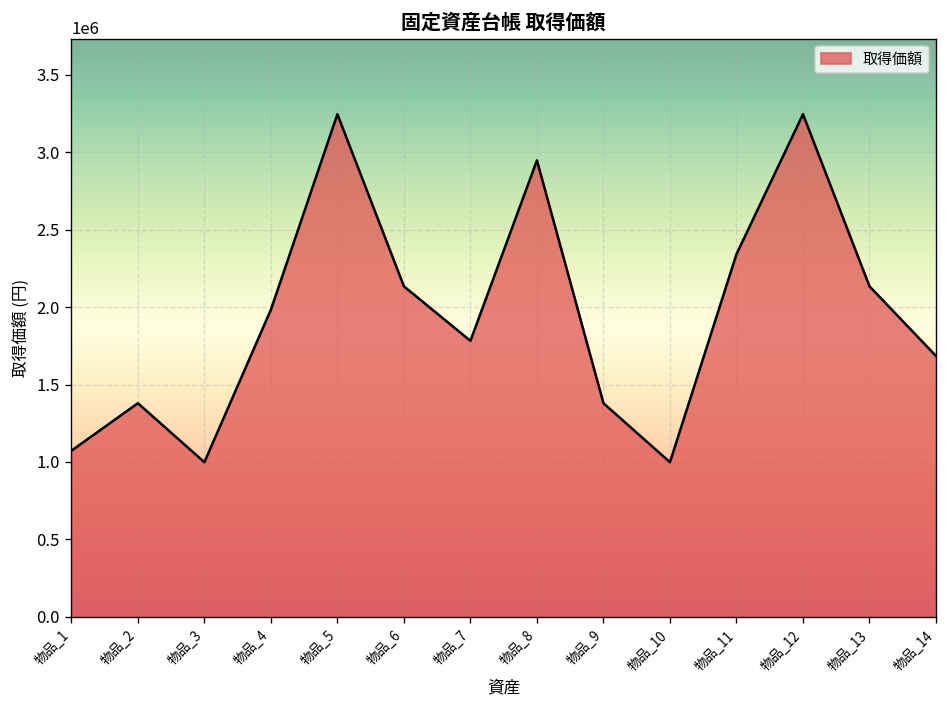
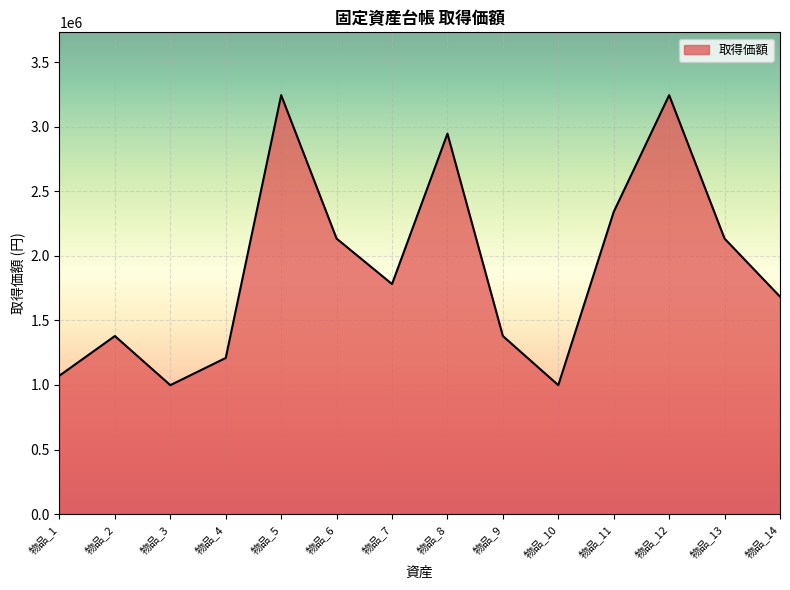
物品_4: 1980000 -> 1210000
